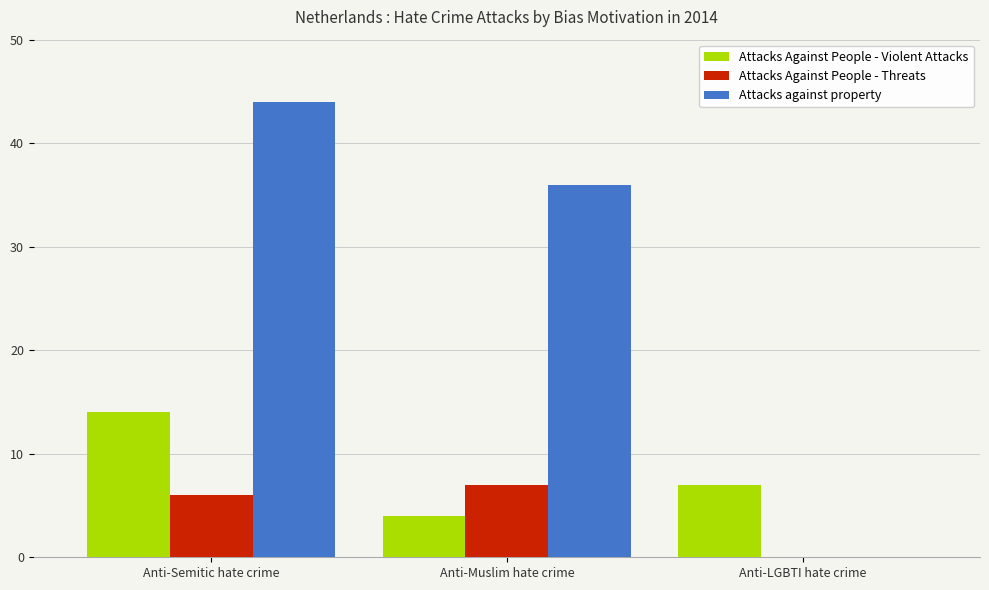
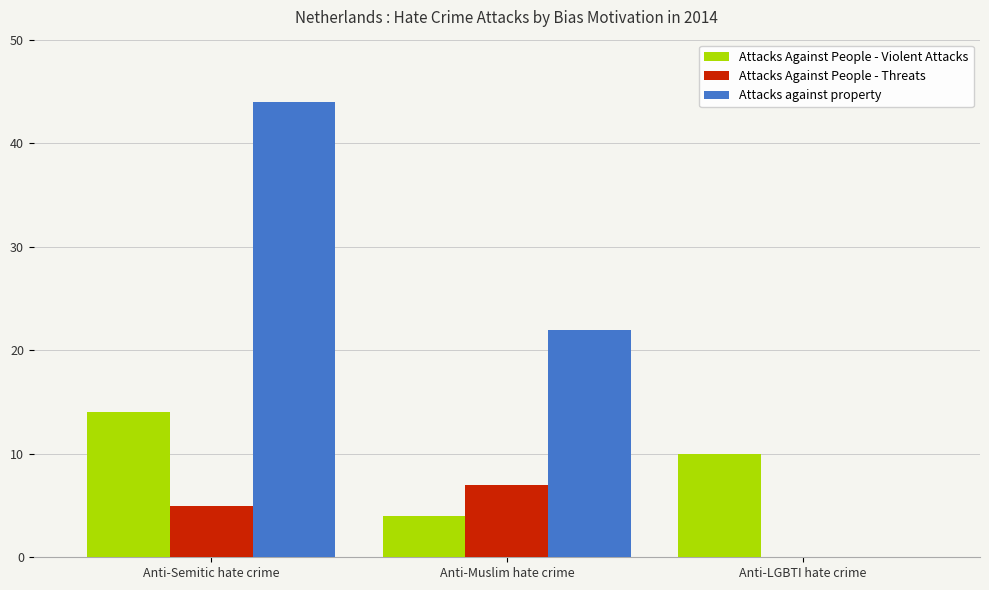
Attacks Against People - Threats, Anti-Semitic hate crime: 6 -> 5
Attacks against property, Anti-Muslim hate crime: 36 -> 22
Attacks Against People - Violent Attacks, Anti-LGBTI hate crime: 7 -> 10
